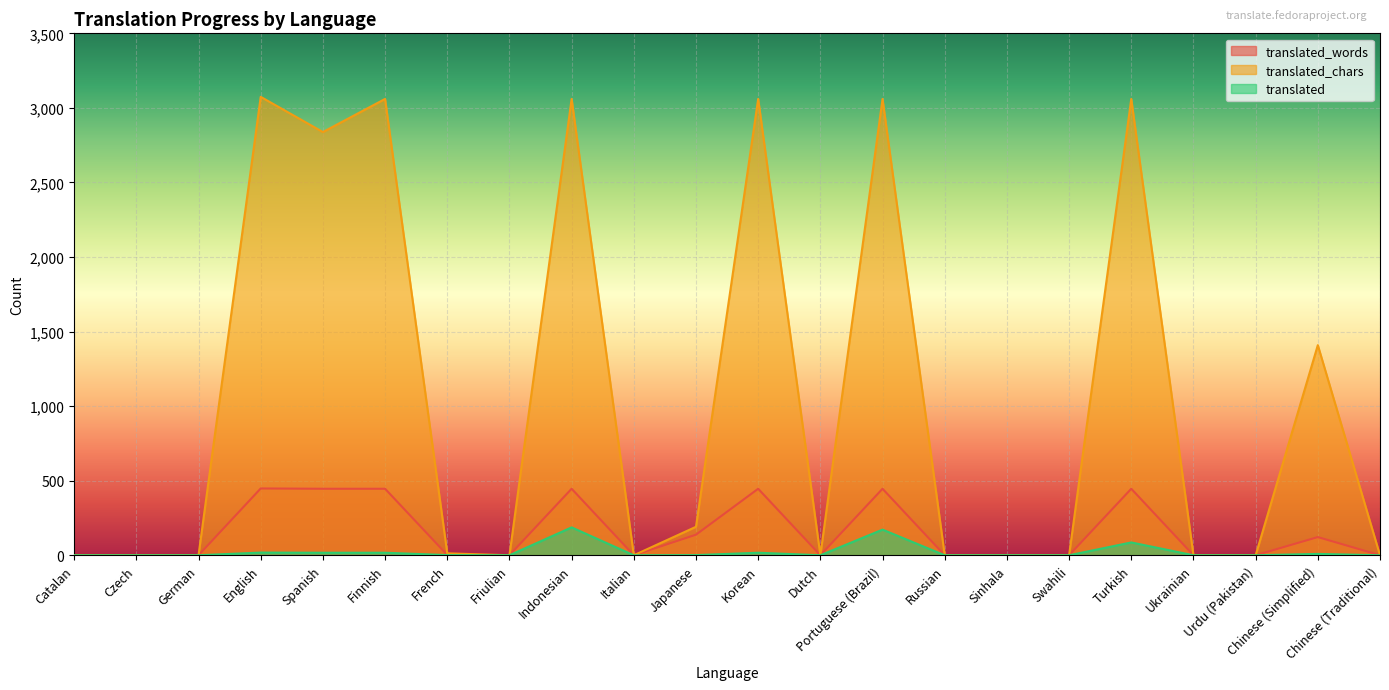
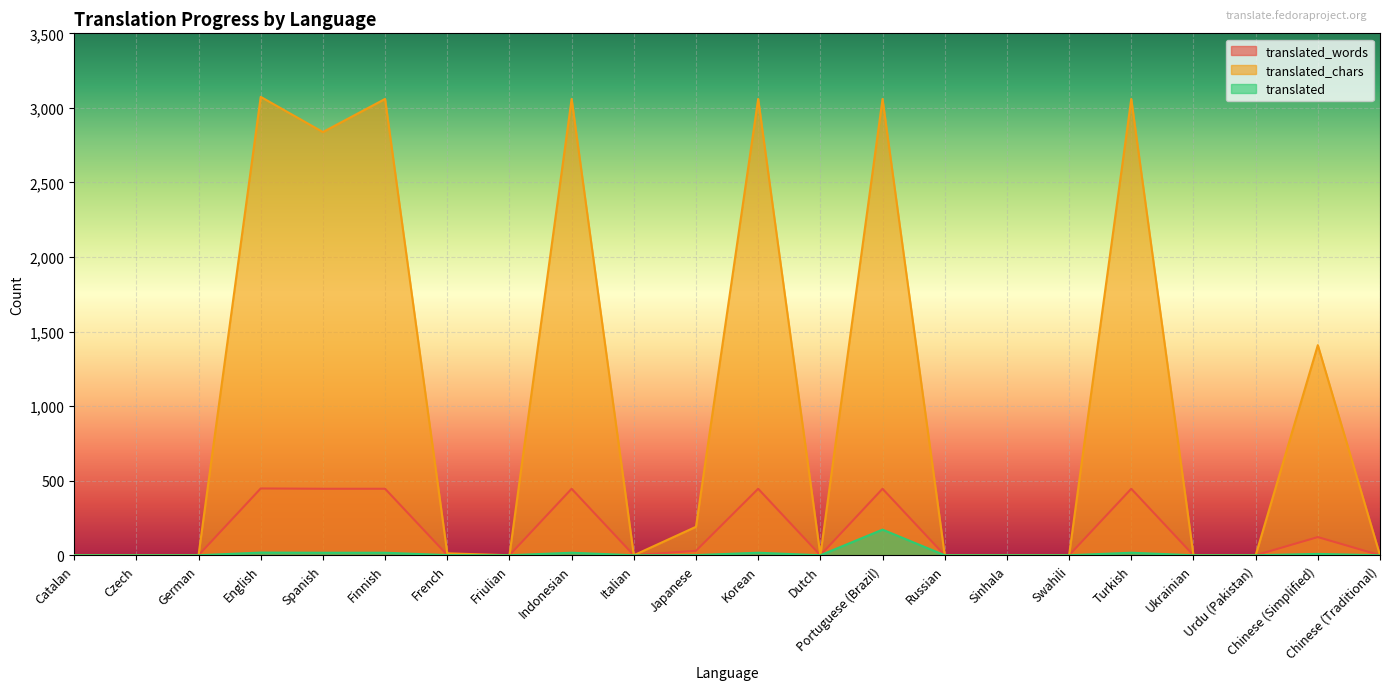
translated, Indonesian: 190 -> 20
translated_words, Japanese: 140 -> 30
translated, Turkish: 90 -> 20
